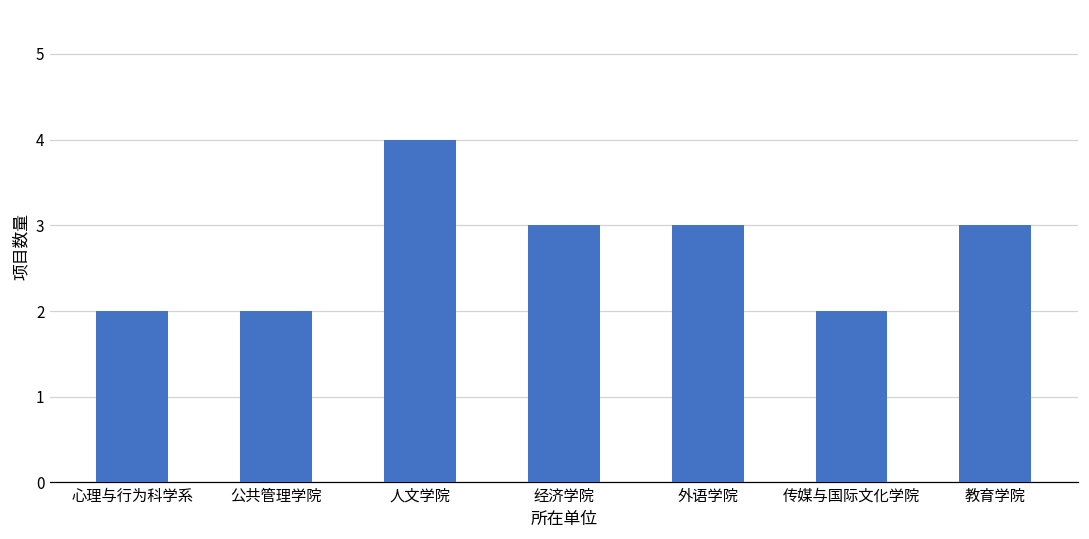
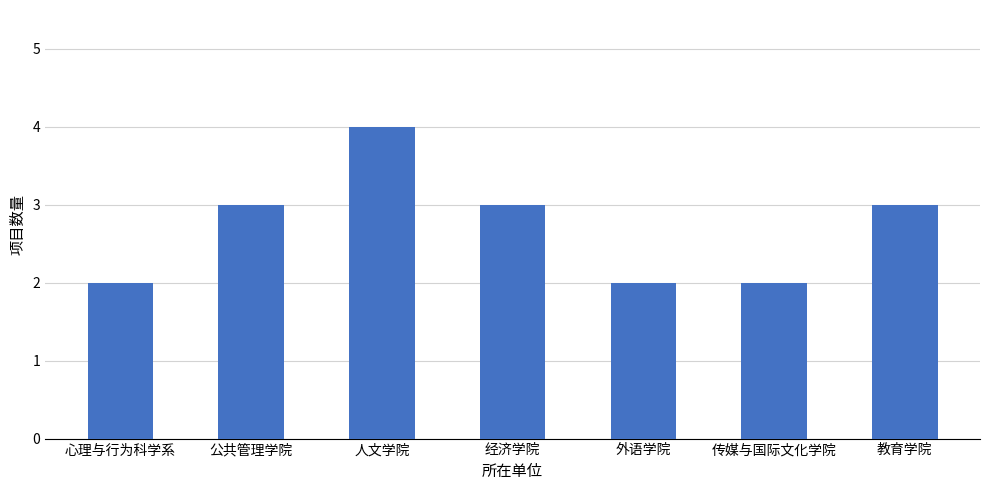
公共管理学院: 2 -> 3
外语学院: 3 -> 2
